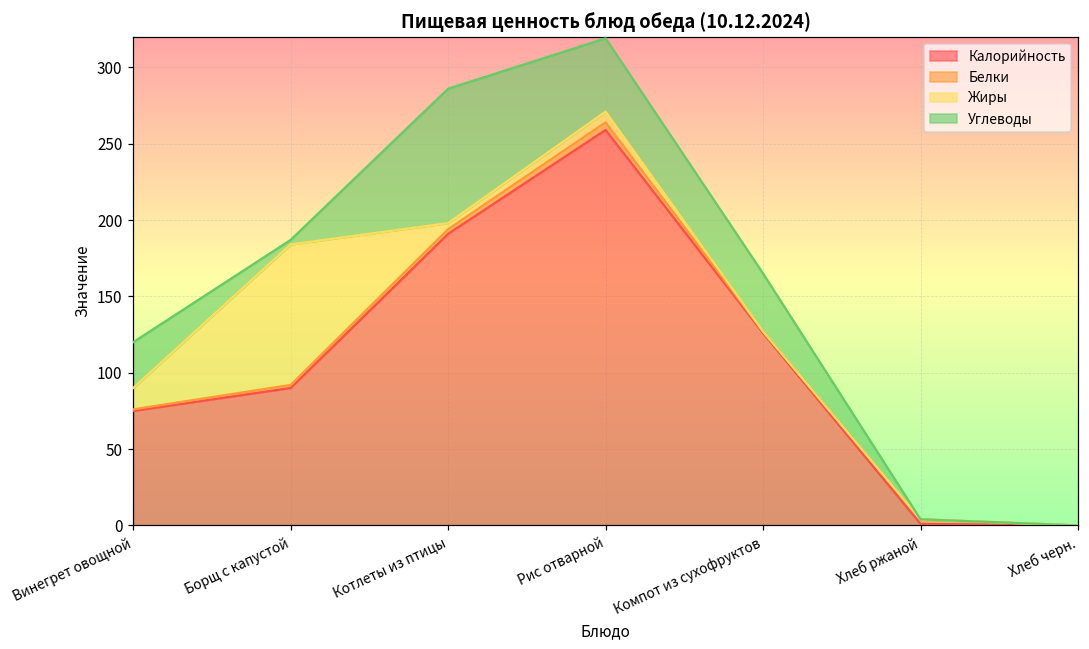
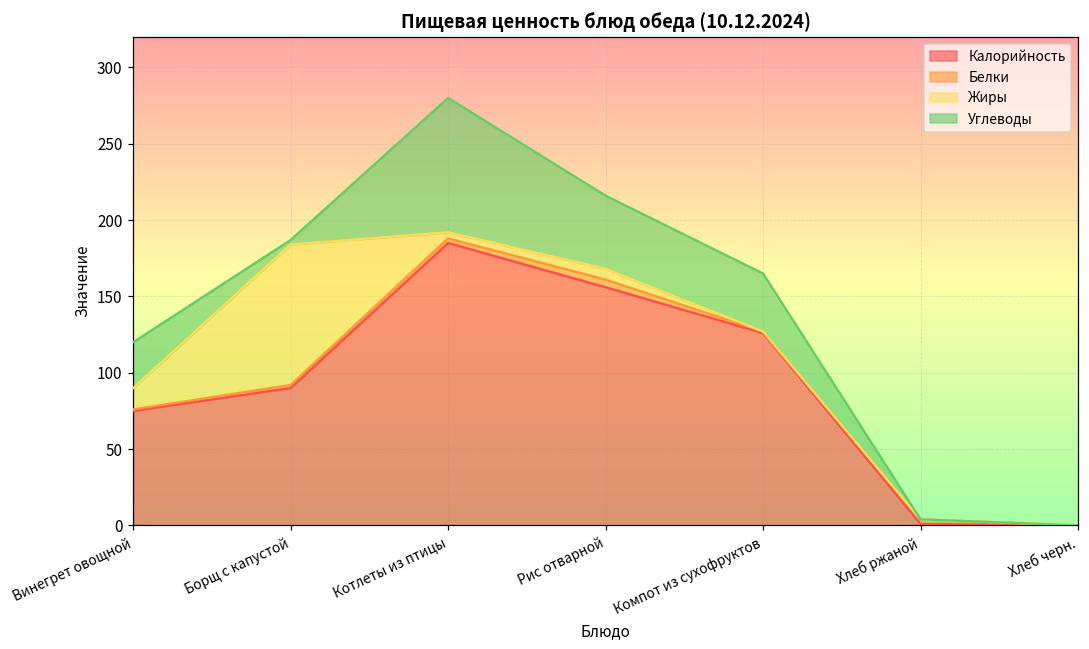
Калорийность, Котлеты из птицы: 191 -> 185
Калорийность, Рис отварной: 259 -> 156
